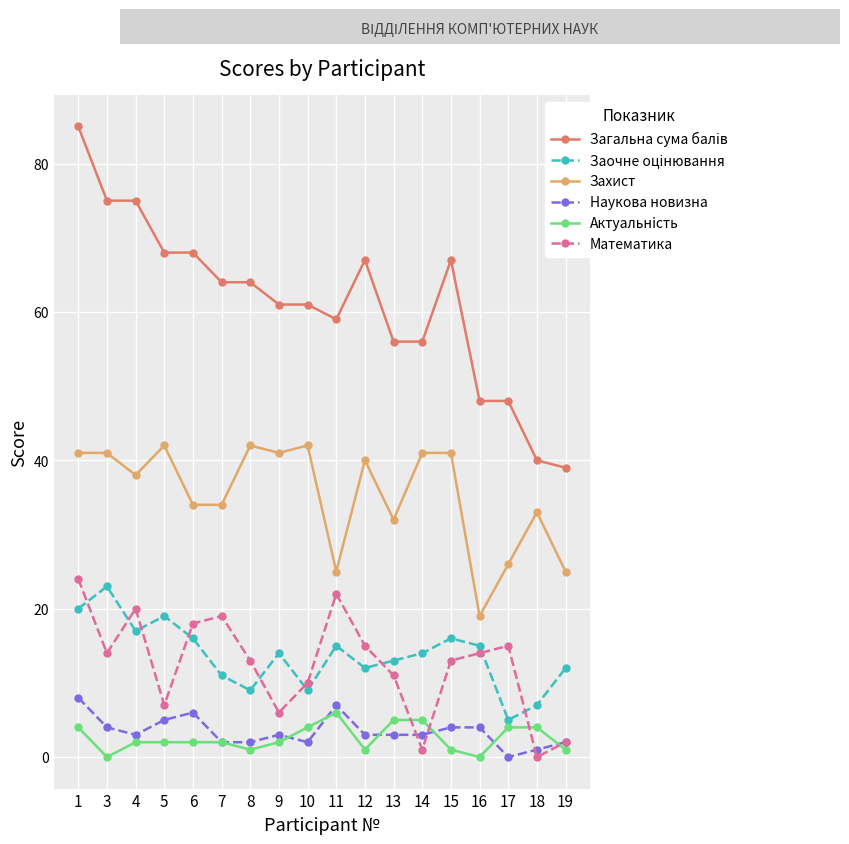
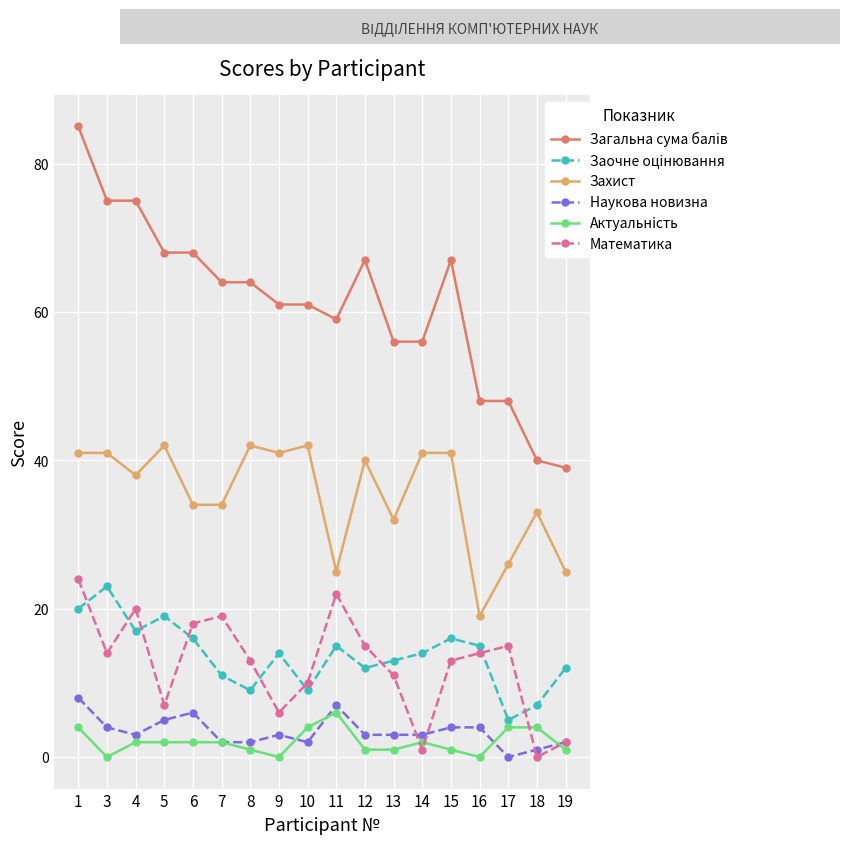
Актуальнiсть, 9: 2 -> 0
Актуальнiсть, 13: 5 -> 1
Актуальнiсть, 14: 5 -> 2
